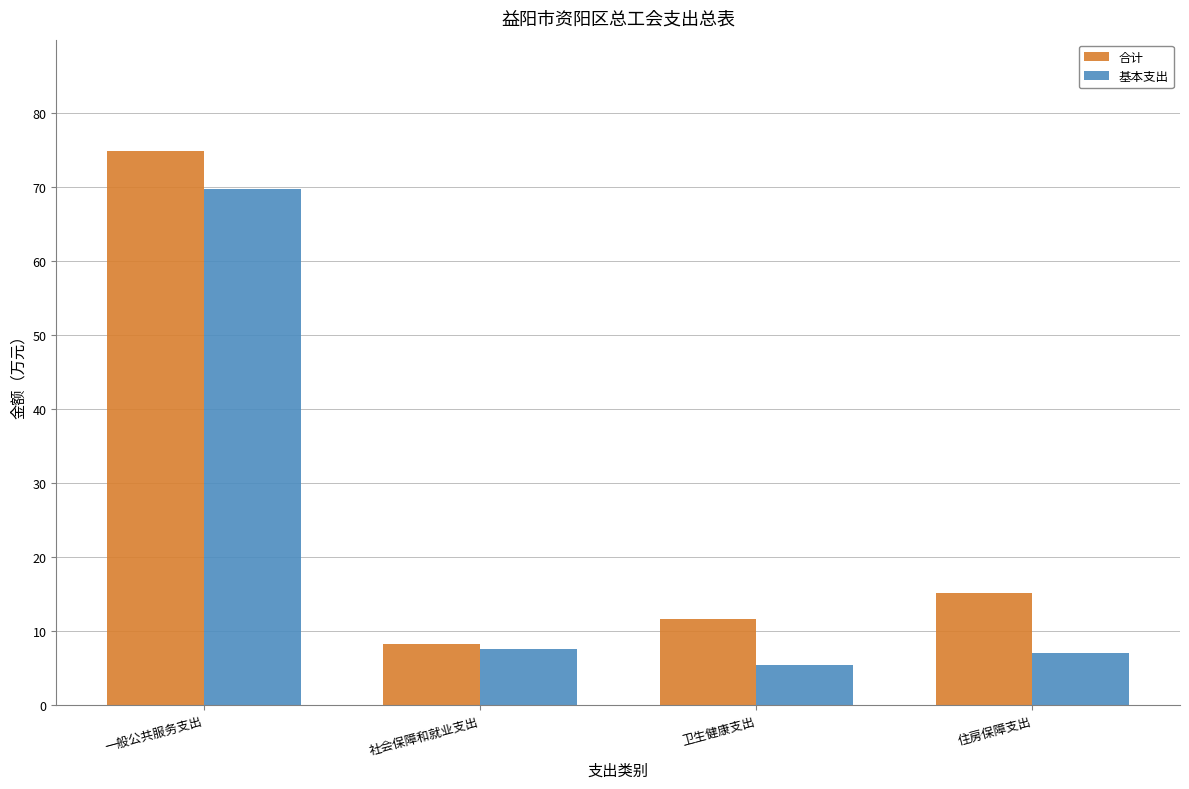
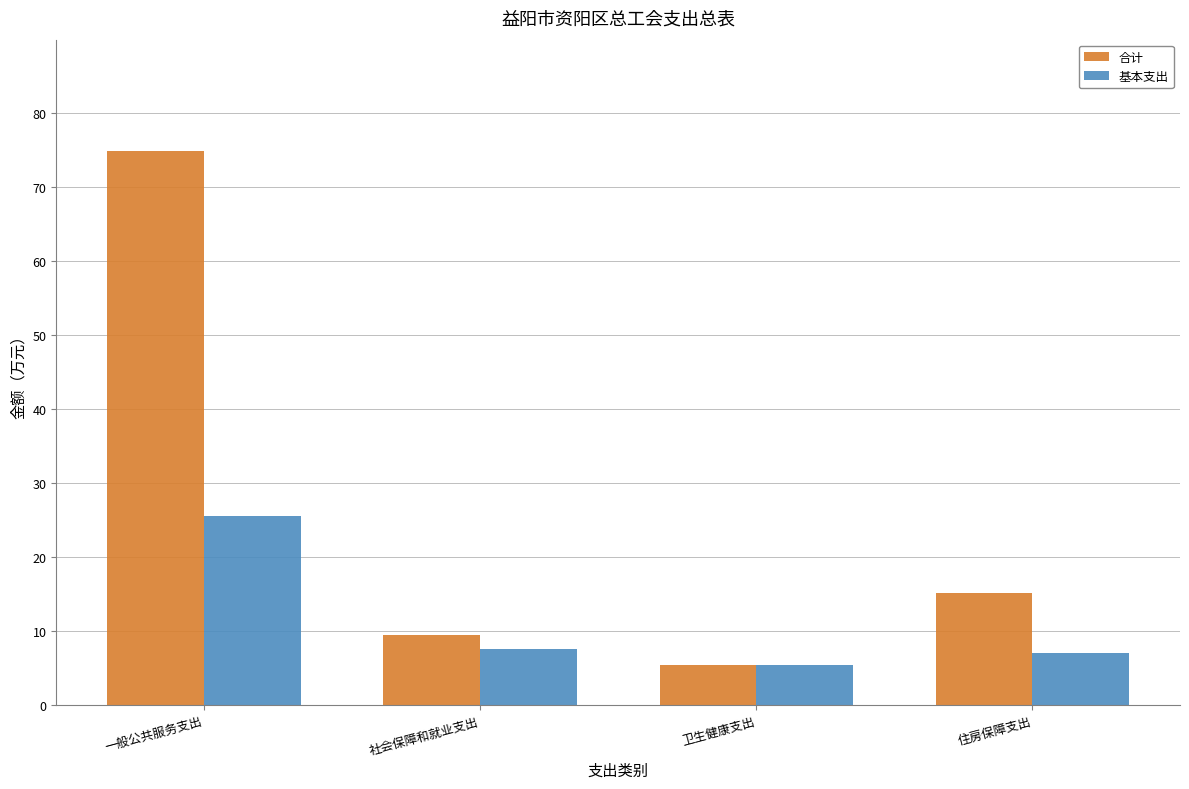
基本支出, 一般公共服务支出: 70 -> 26
合计, 社会保障和就业支出: 8 -> 9
合计, 卫生健康支出: 12 -> 5
